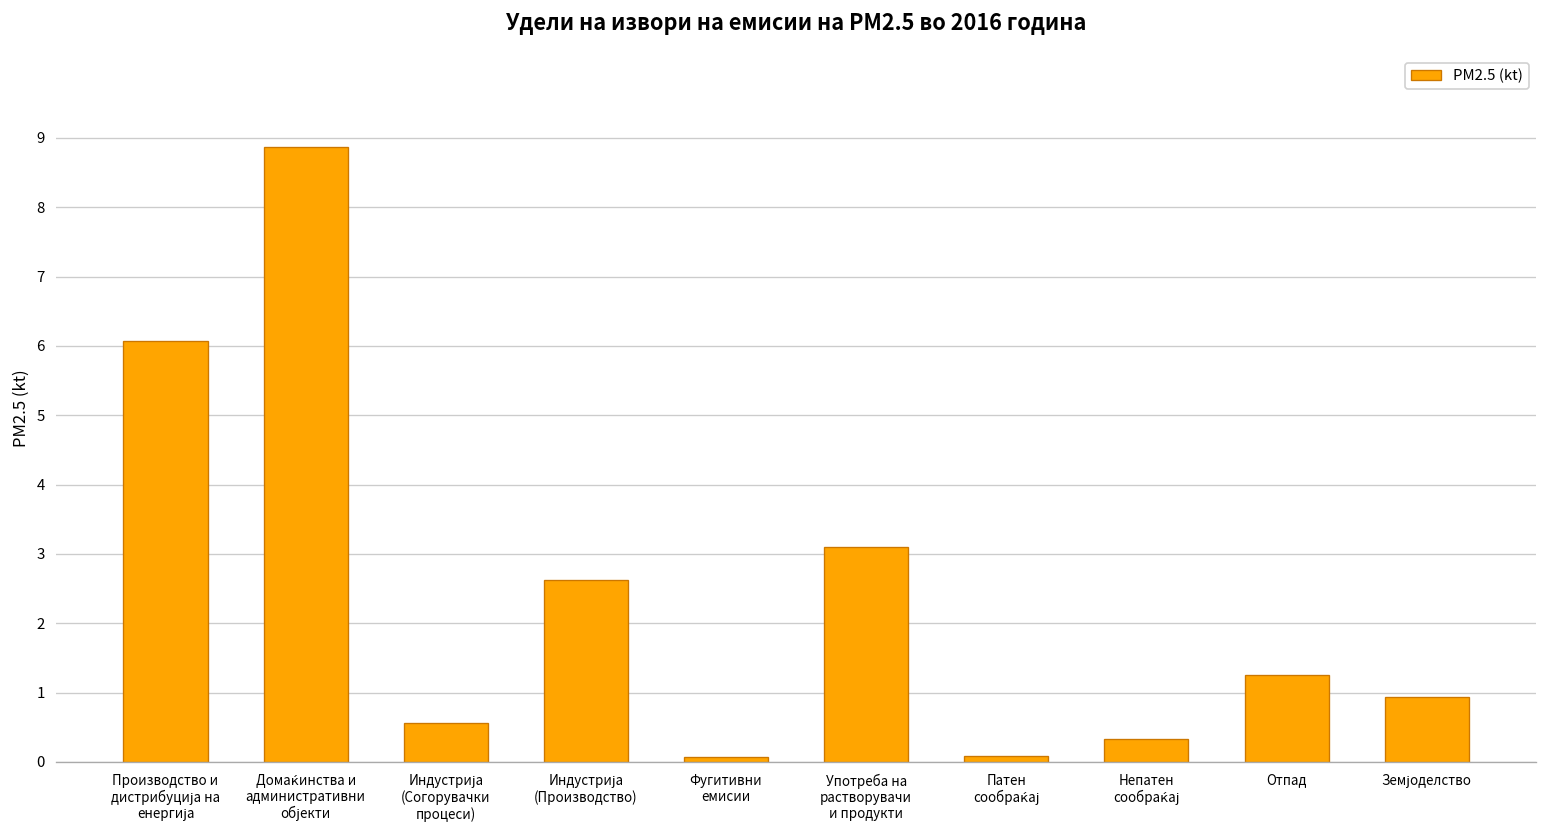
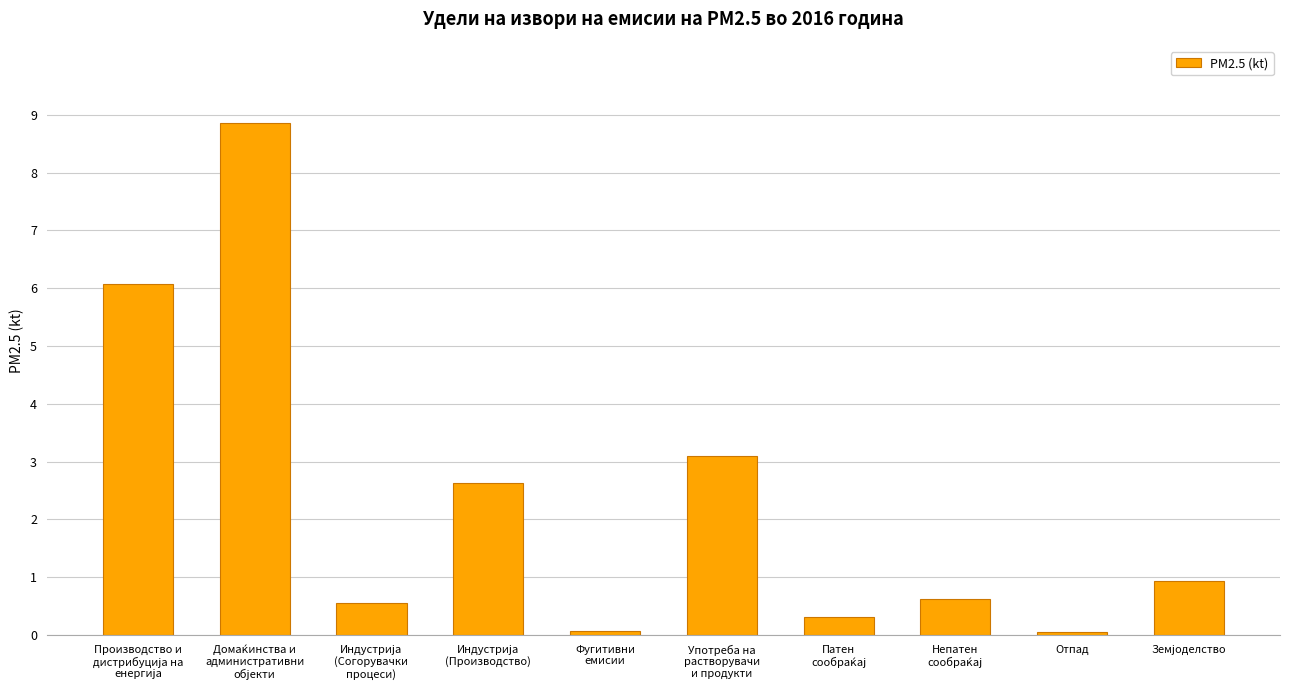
Патен сообраќај: 0.1 -> 0.3
Непатен сообраќај: 0.3 -> 0.6
Oтпад: 1.3 -> 0.1
